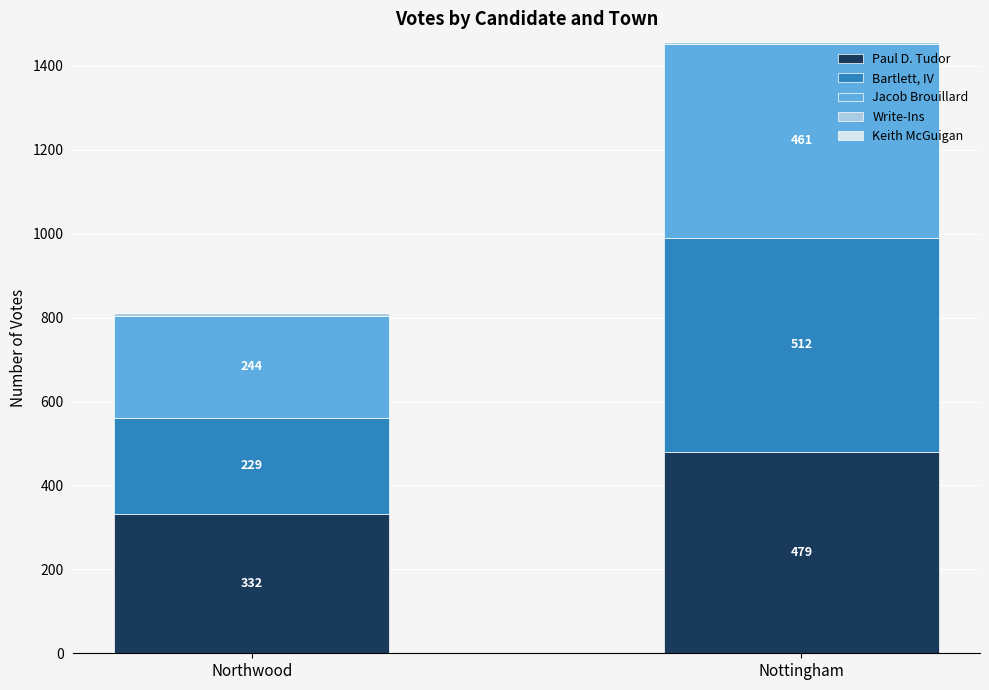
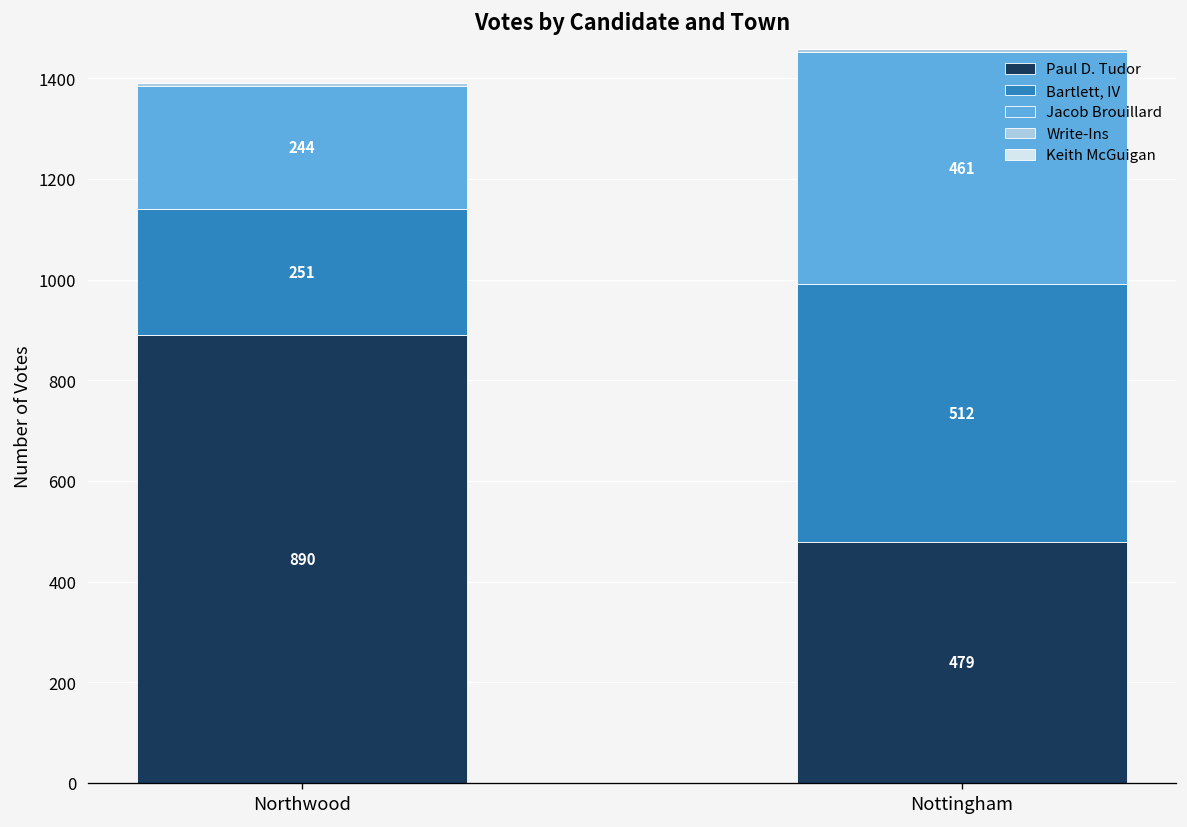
Paul D. Tudor, Northwood: 332 -> 890
Bartlett, IV, Northwood: 229 -> 251
